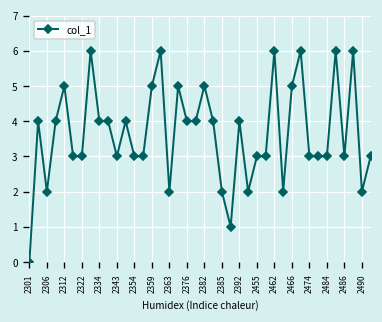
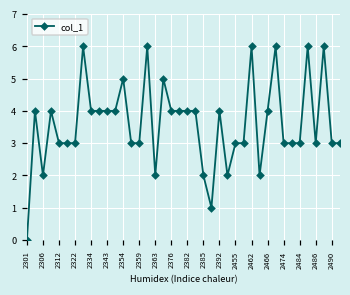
2312: 5 -> 3
2343: 3 -> 4
2354: 3 -> 5
2359: 5 -> 3
2382: 5 -> 4
2466: 5 -> 4
2490: 2 -> 3
